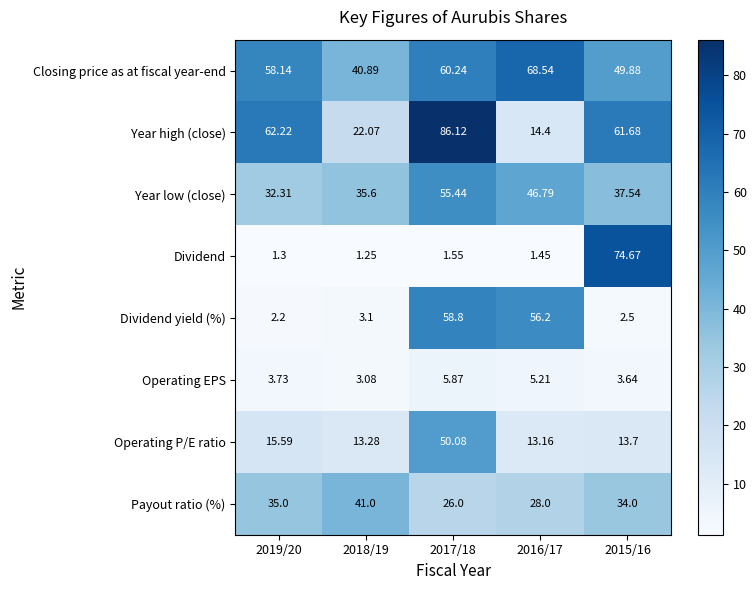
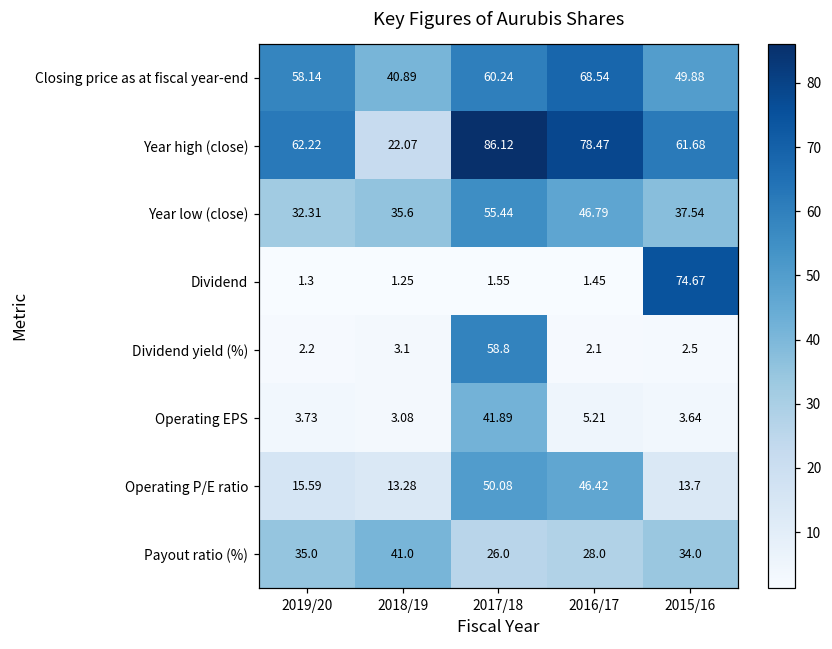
Year high (close), 2016/17: 14.4 -> 78.47
Dividend yield (%), 2016/17: 56.2 -> 2.1
Operating EPS, 2017/18: 5.87 -> 41.89
Operating P/E ratio, 2016/17: 13.16 -> 46.42
